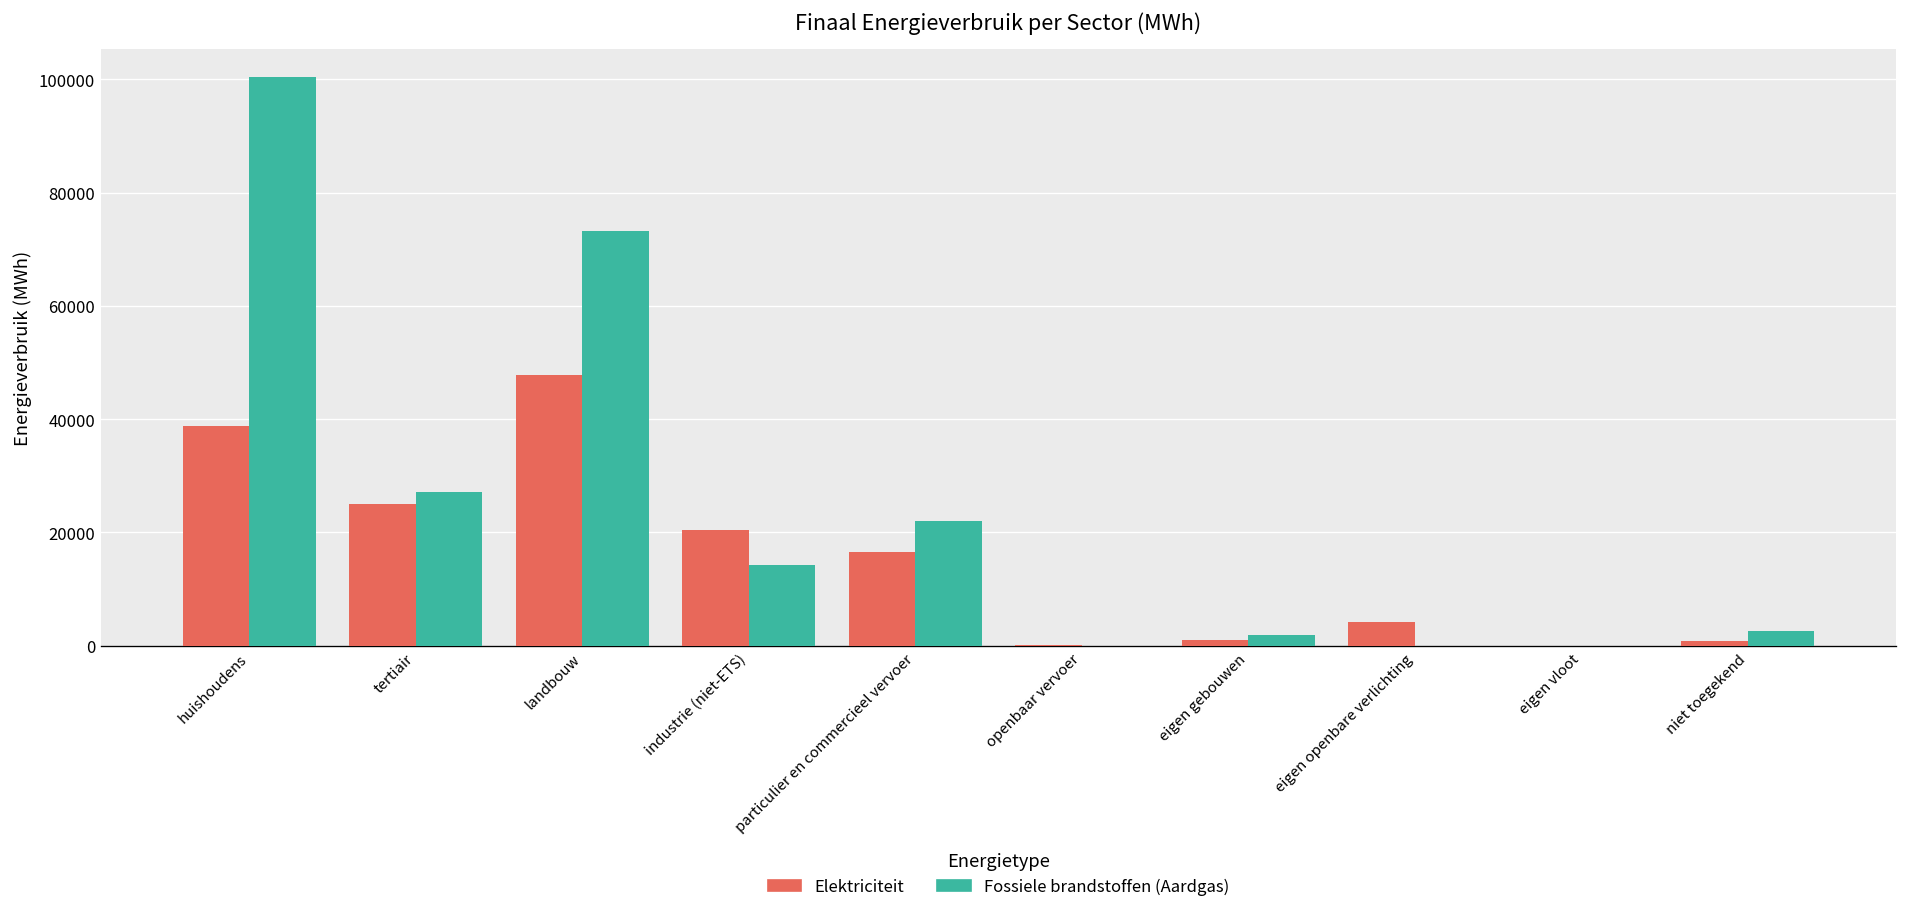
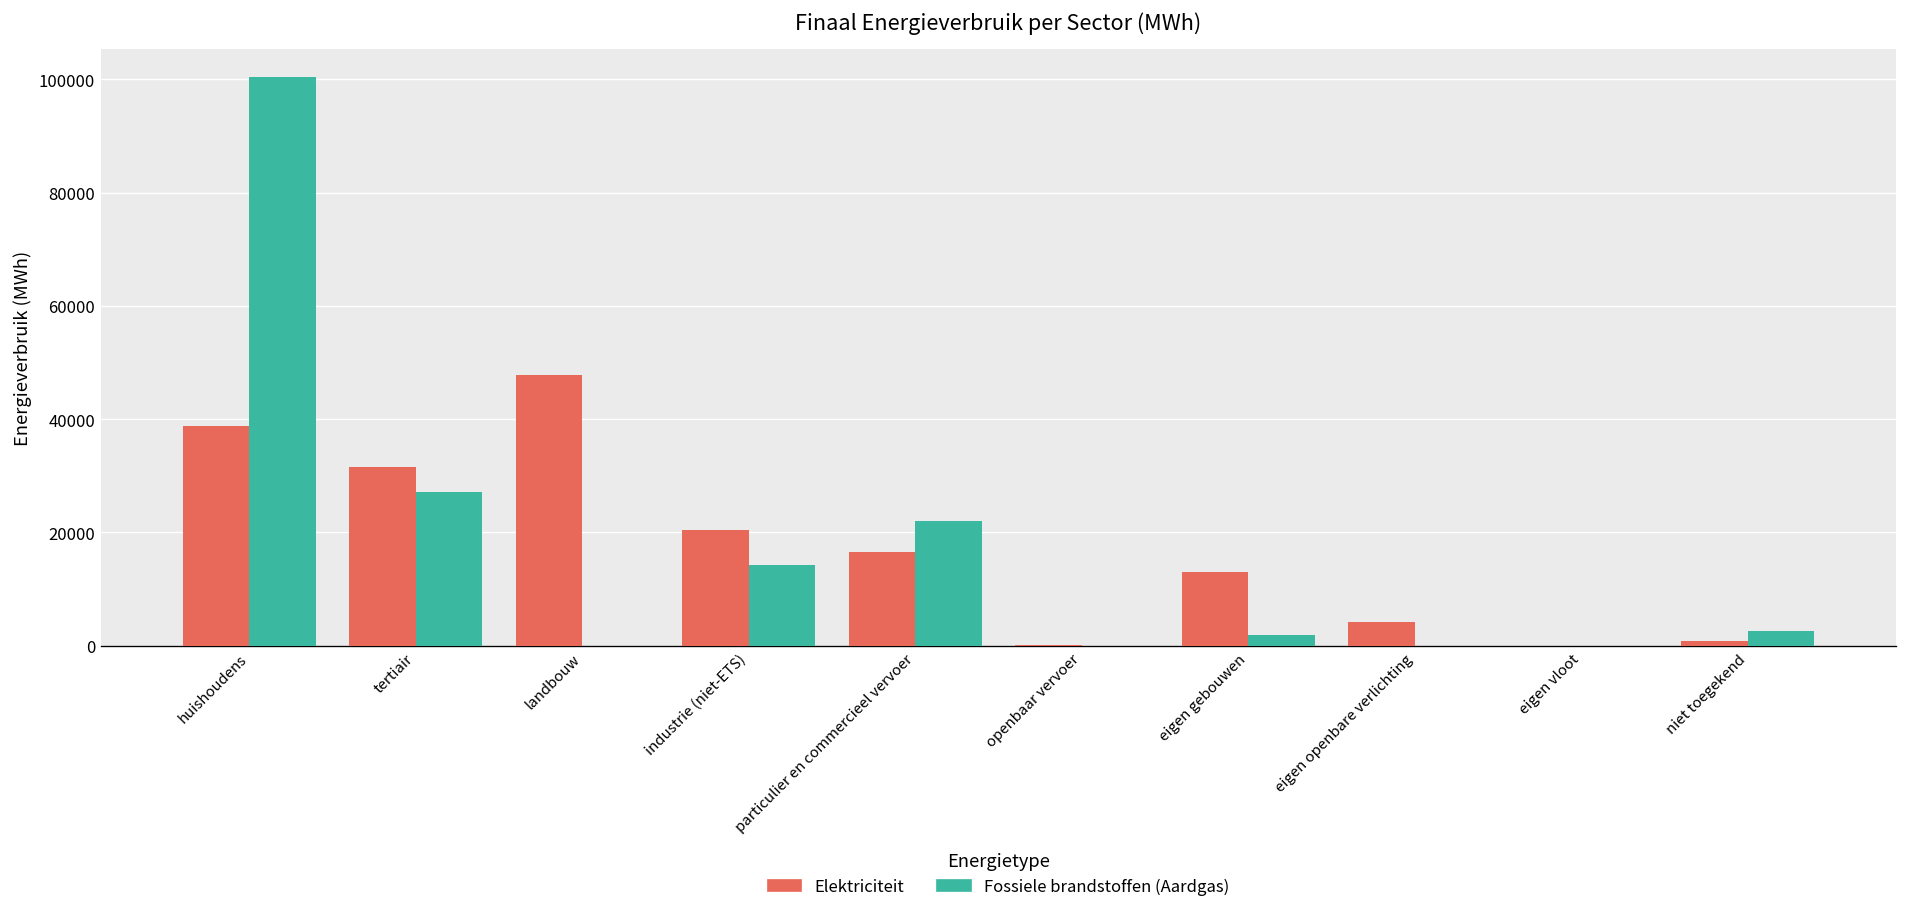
Elektriciteit, tertiair: 25000 -> 32000
Fossiele brandstoffen (Aardgas), landbouw: 73000 -> 0
Elektriciteit, eigen gebouwen: 1000 -> 13000
